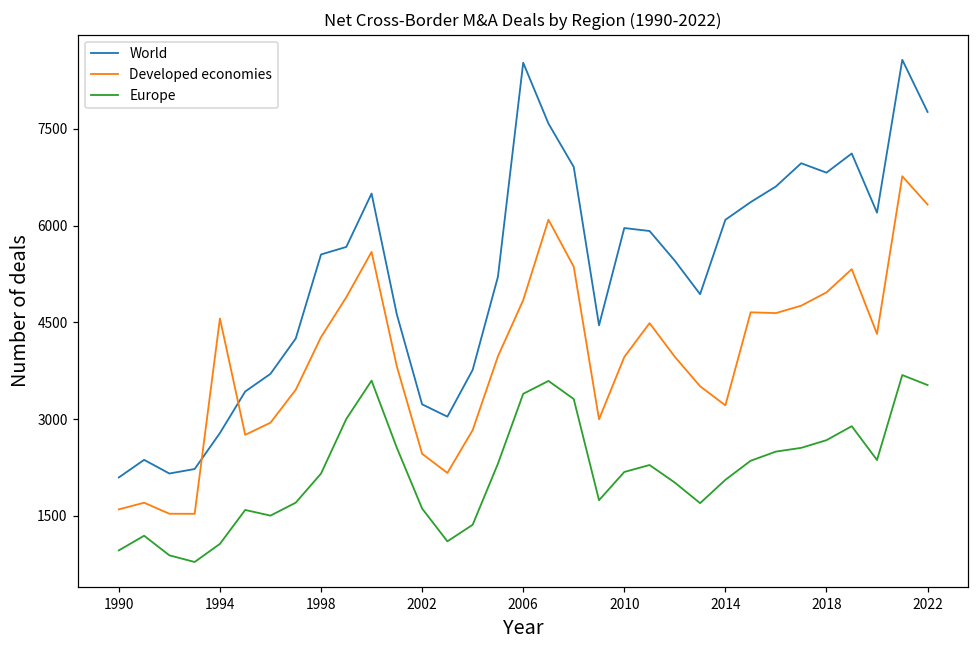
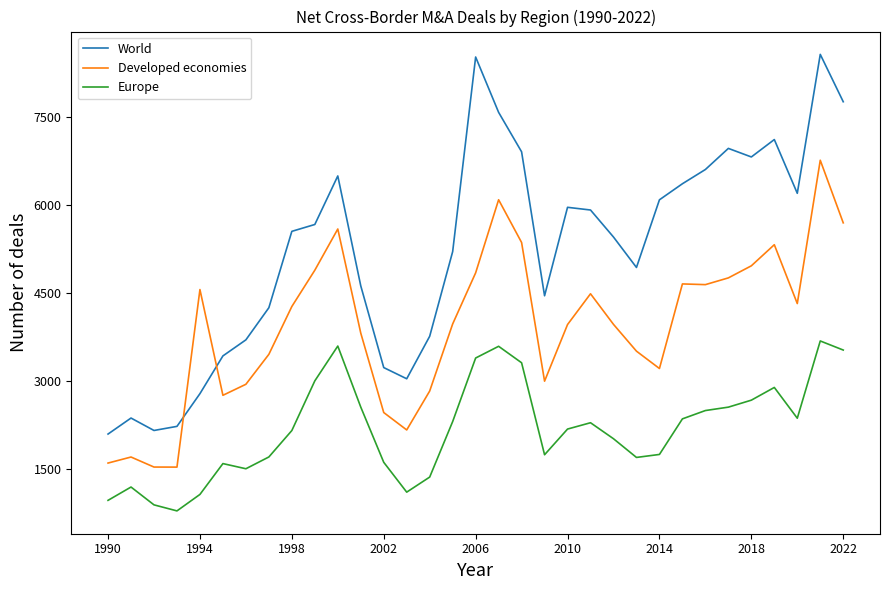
Europe, 2014: 2100 -> 1700
Developed economies, 2022: 6300 -> 5700
